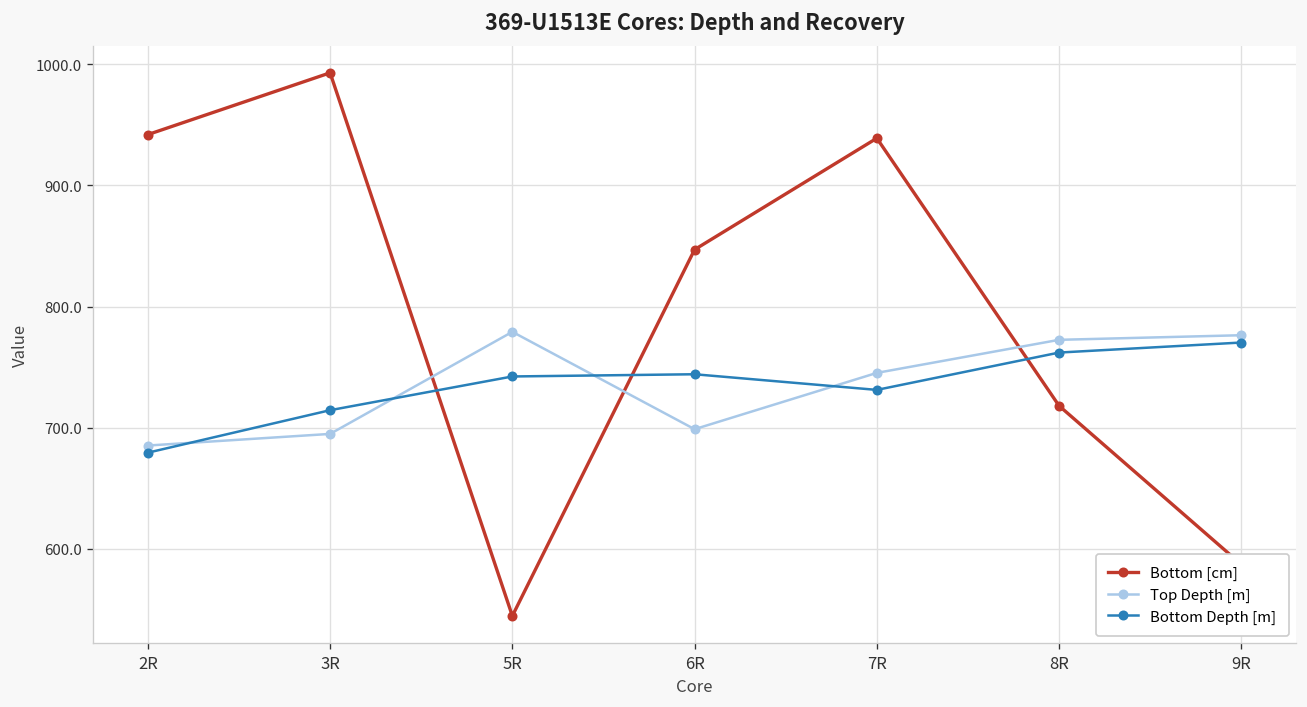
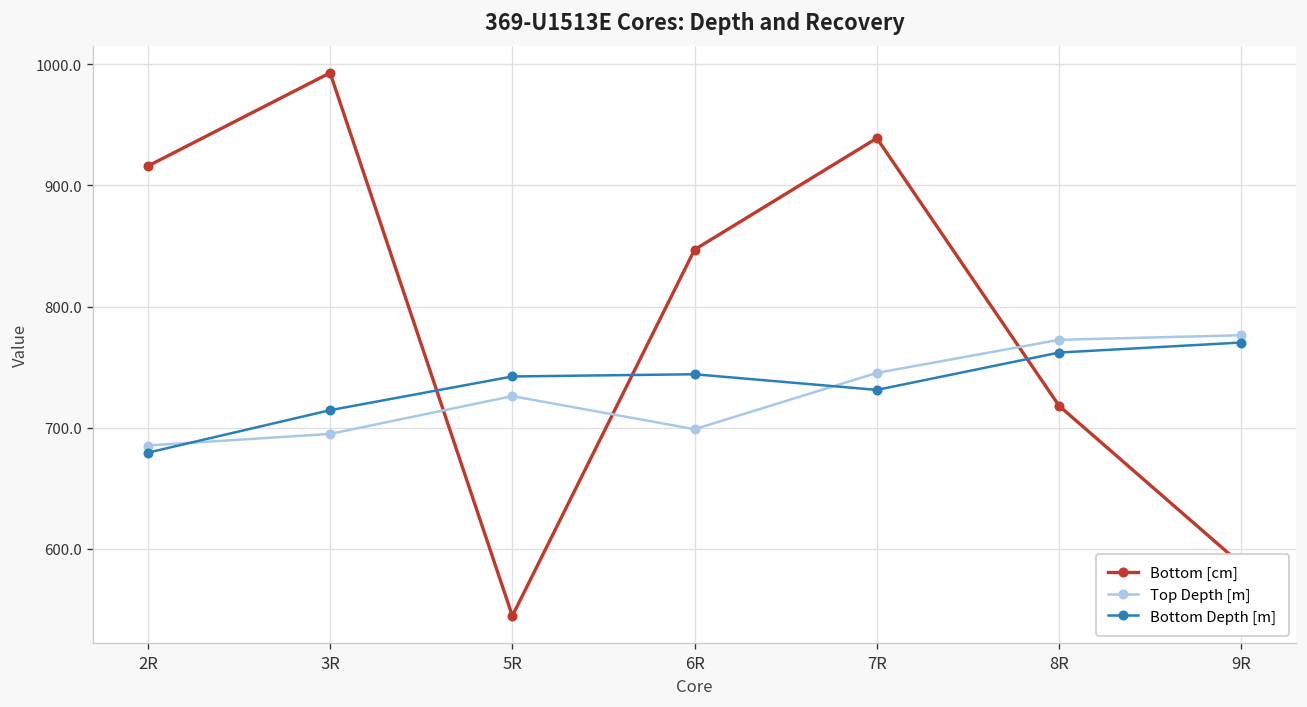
Bottom [cm], 2R: 942 -> 916
Top Depth [m], 5R: 779 -> 726
